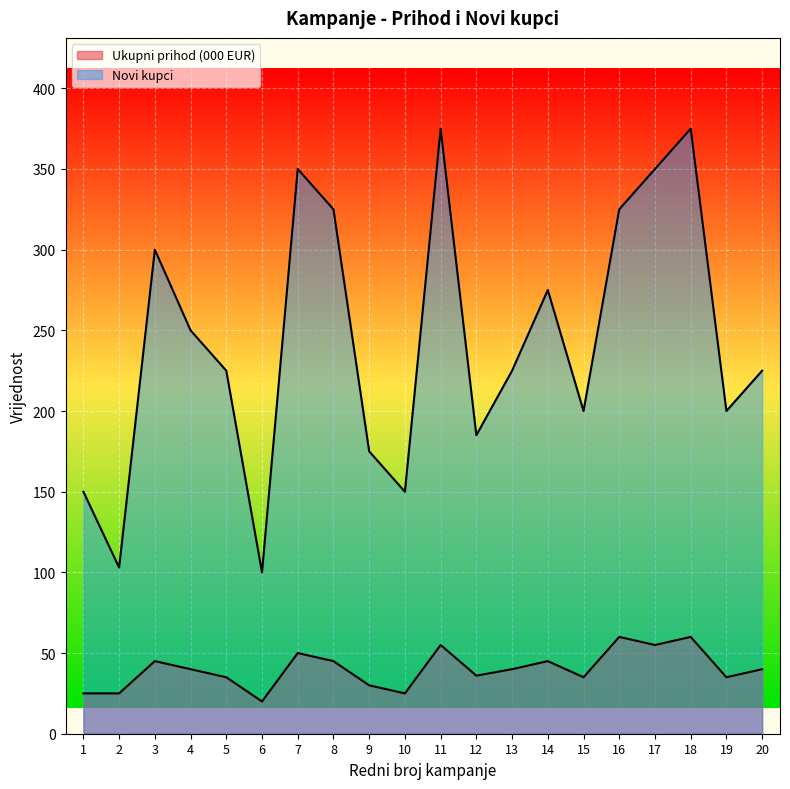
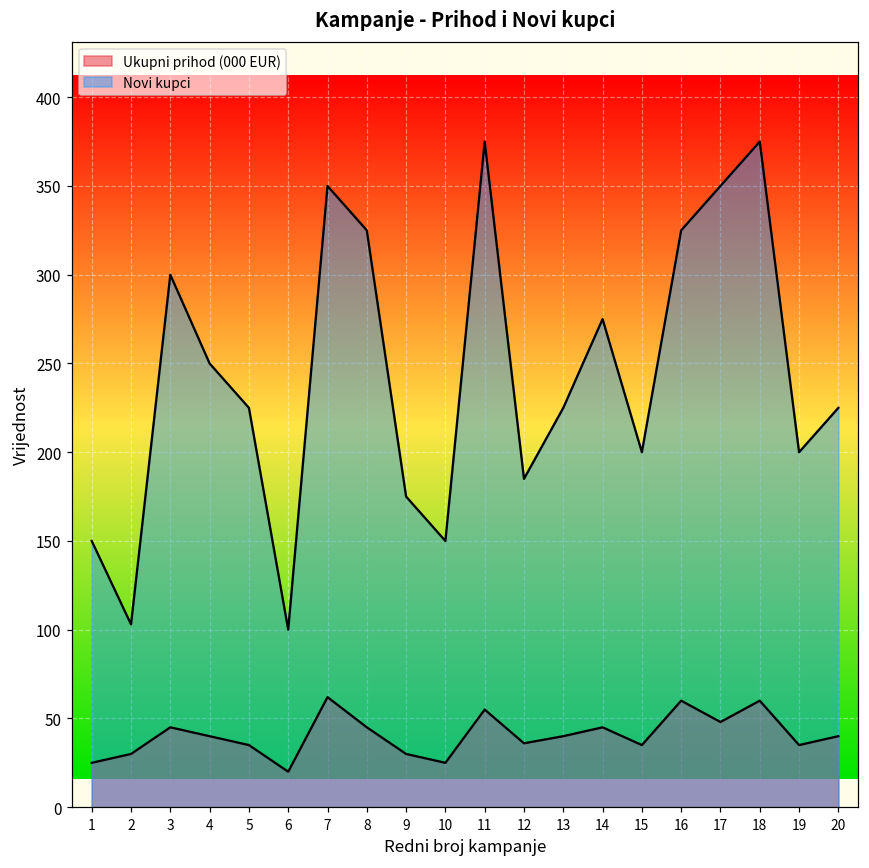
Ukupni prihod (000 EUR), 2: 25 -> 30
Ukupni prihod (000 EUR), 7: 50 -> 62
Ukupni prihod (000 EUR), 17: 55 -> 48
